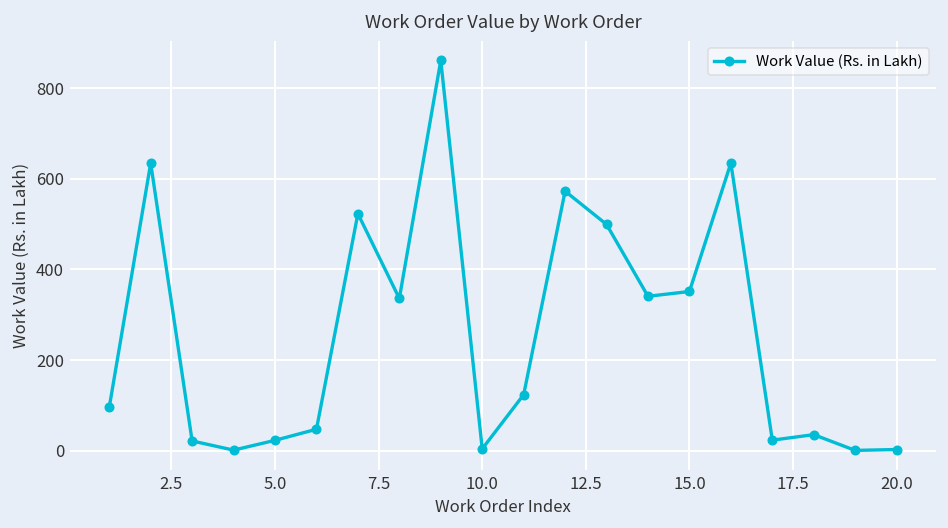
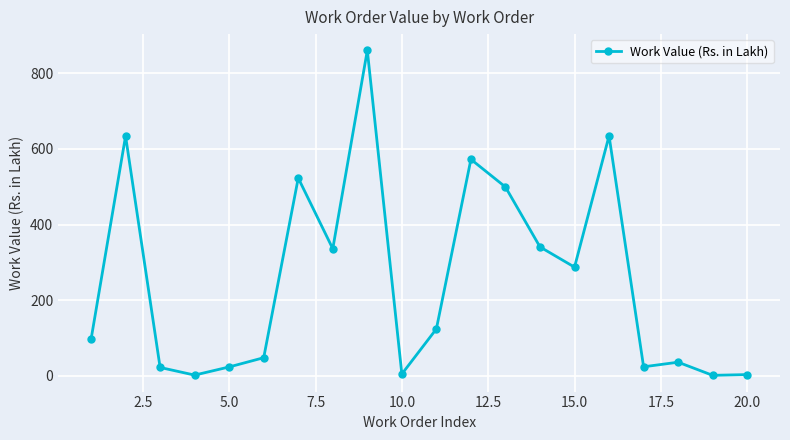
15.0: 350 -> 290
